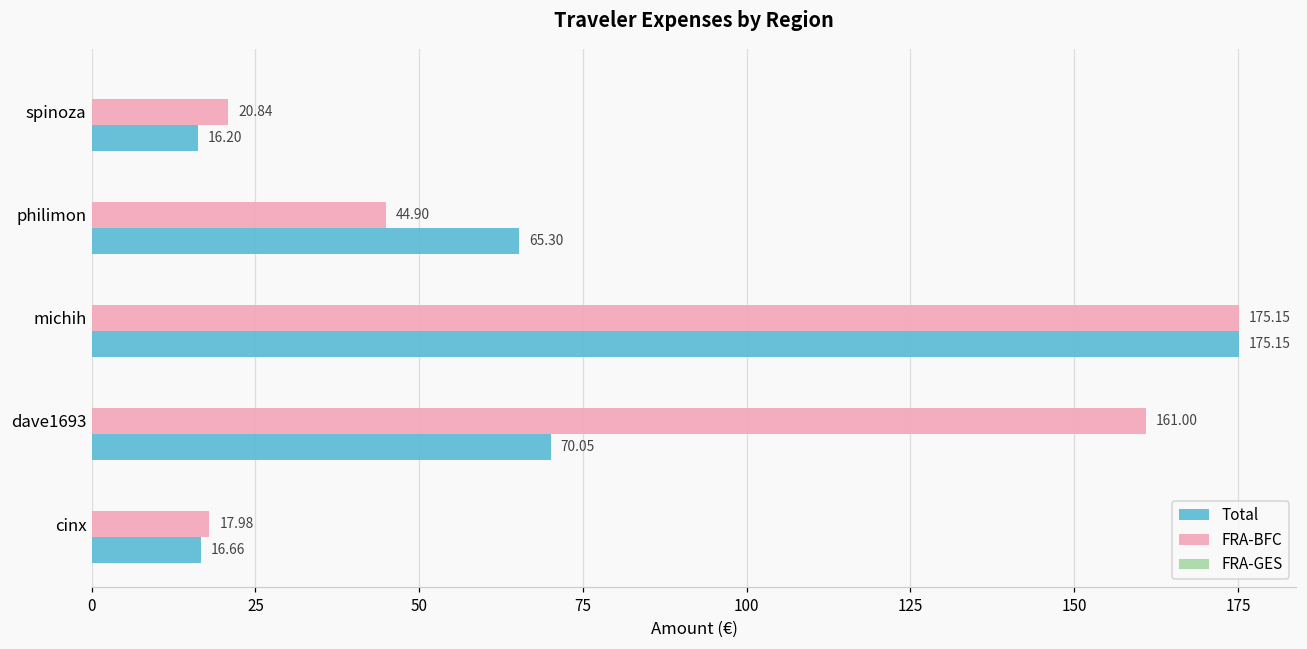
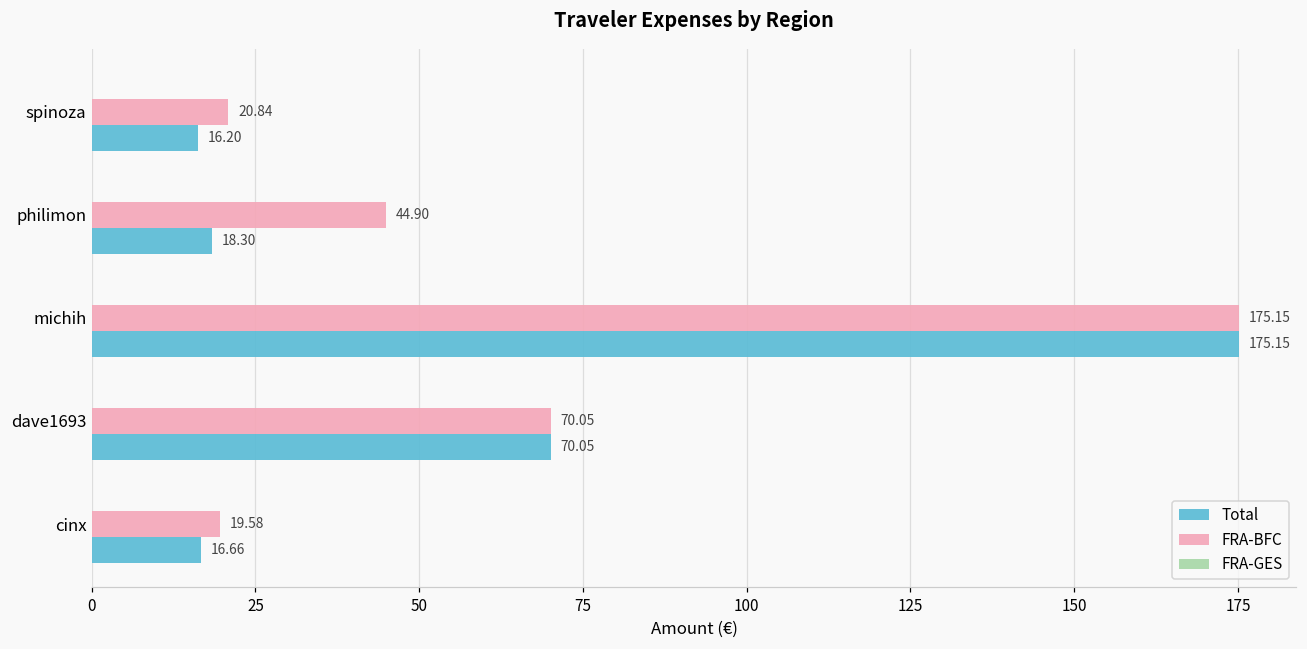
Total, philimon: 65.30 -> 18.30
FRA-BFC, dave1693: 161.00 -> 70.05
FRA-BFC, cinx: 17.98 -> 19.58
